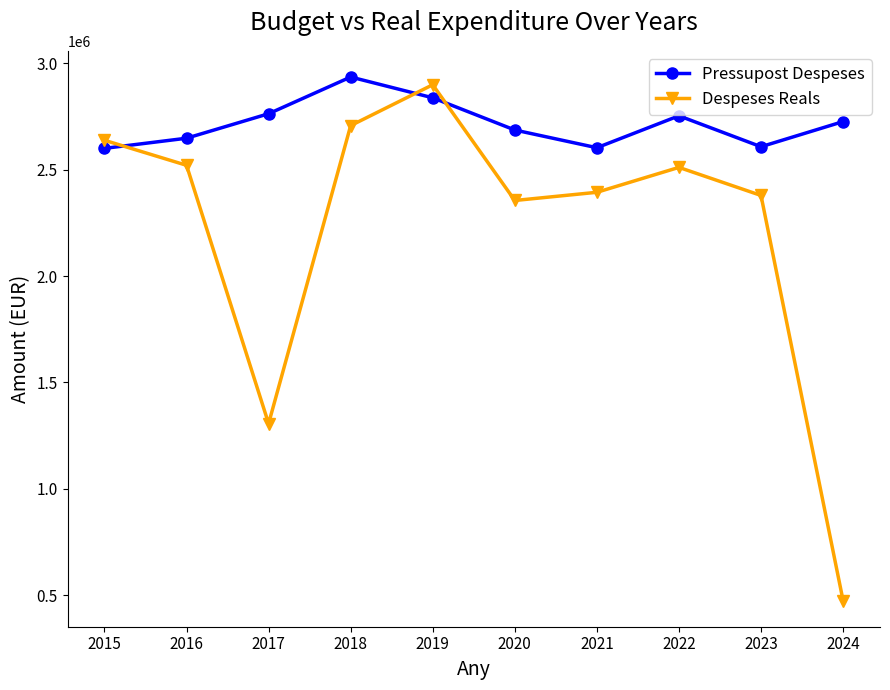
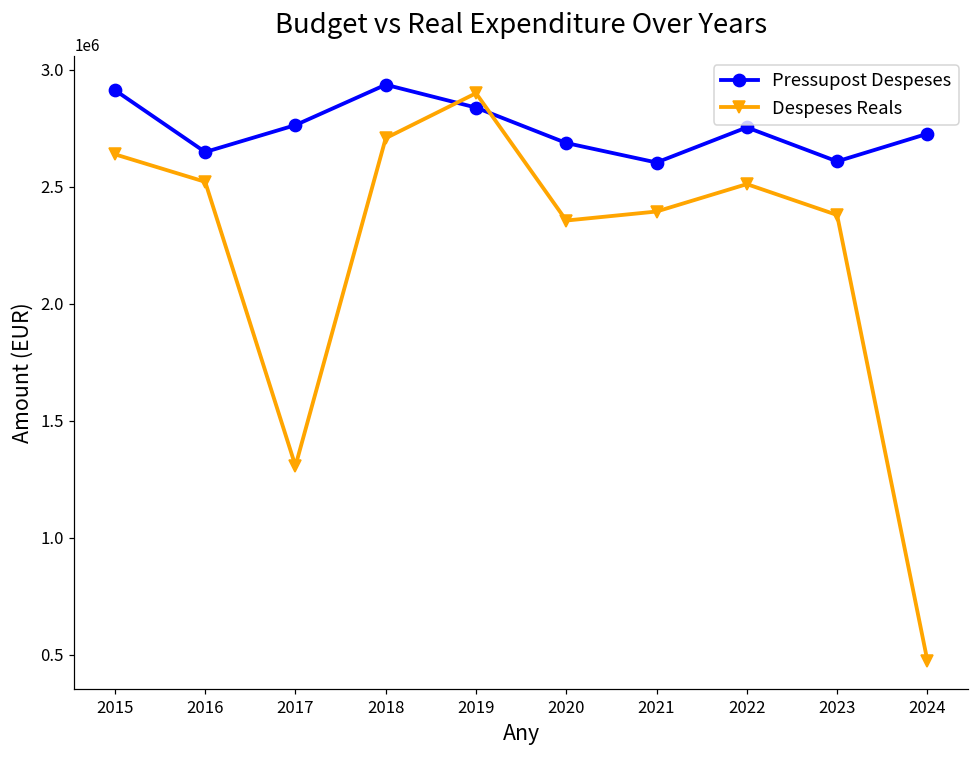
Pressupost Despeses, 2015: 2600000 -> 2910000
